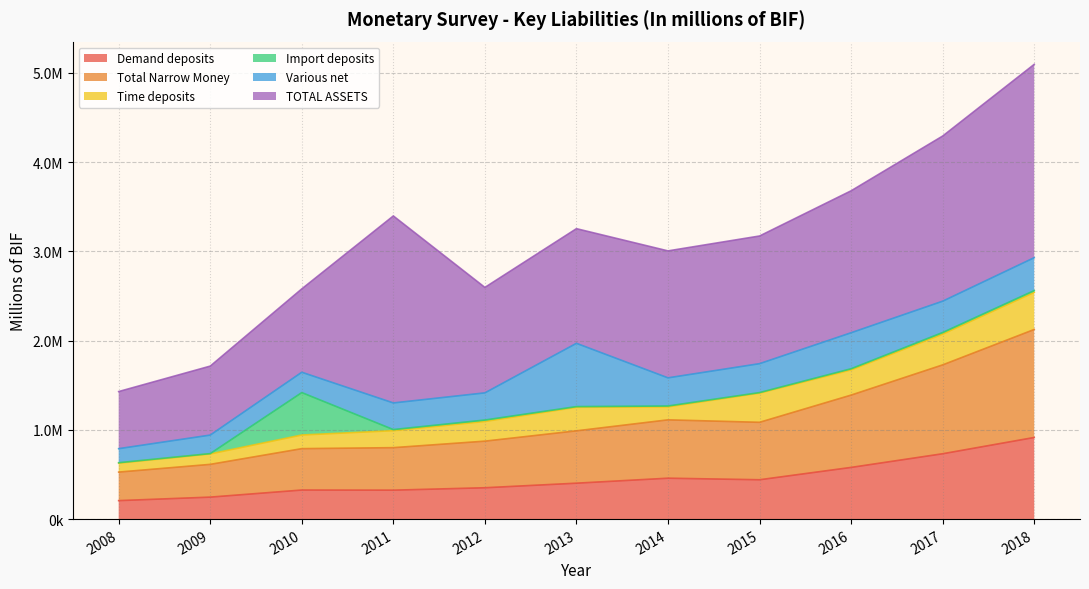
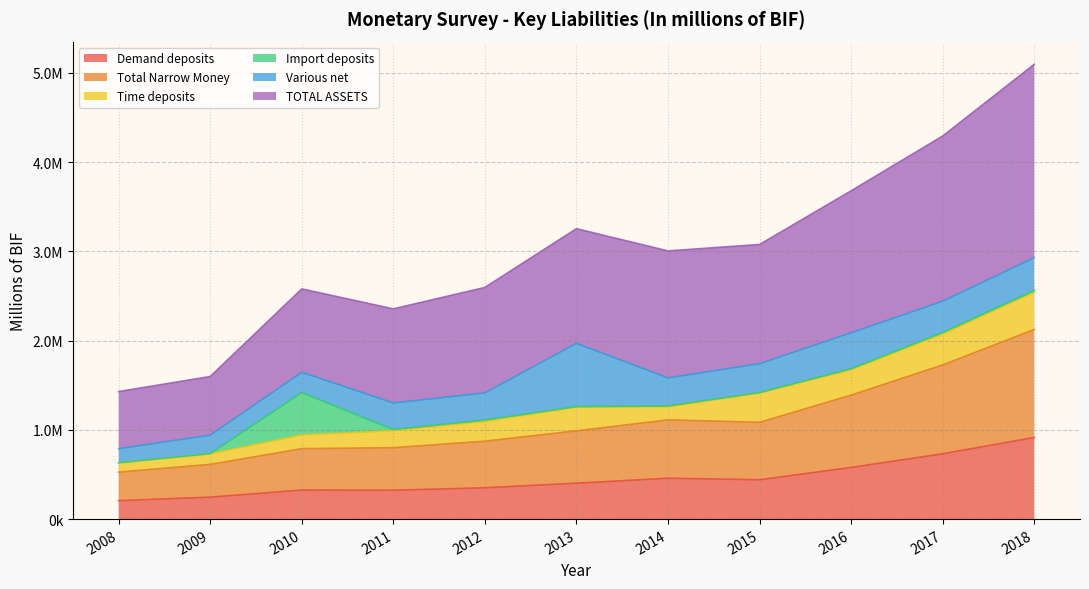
TOTAL ASSETS, 2009: 800000 -> 700000
TOTAL ASSETS, 2011: 2100000 -> 1100000
TOTAL ASSETS, 2015: 1400000 -> 1300000
